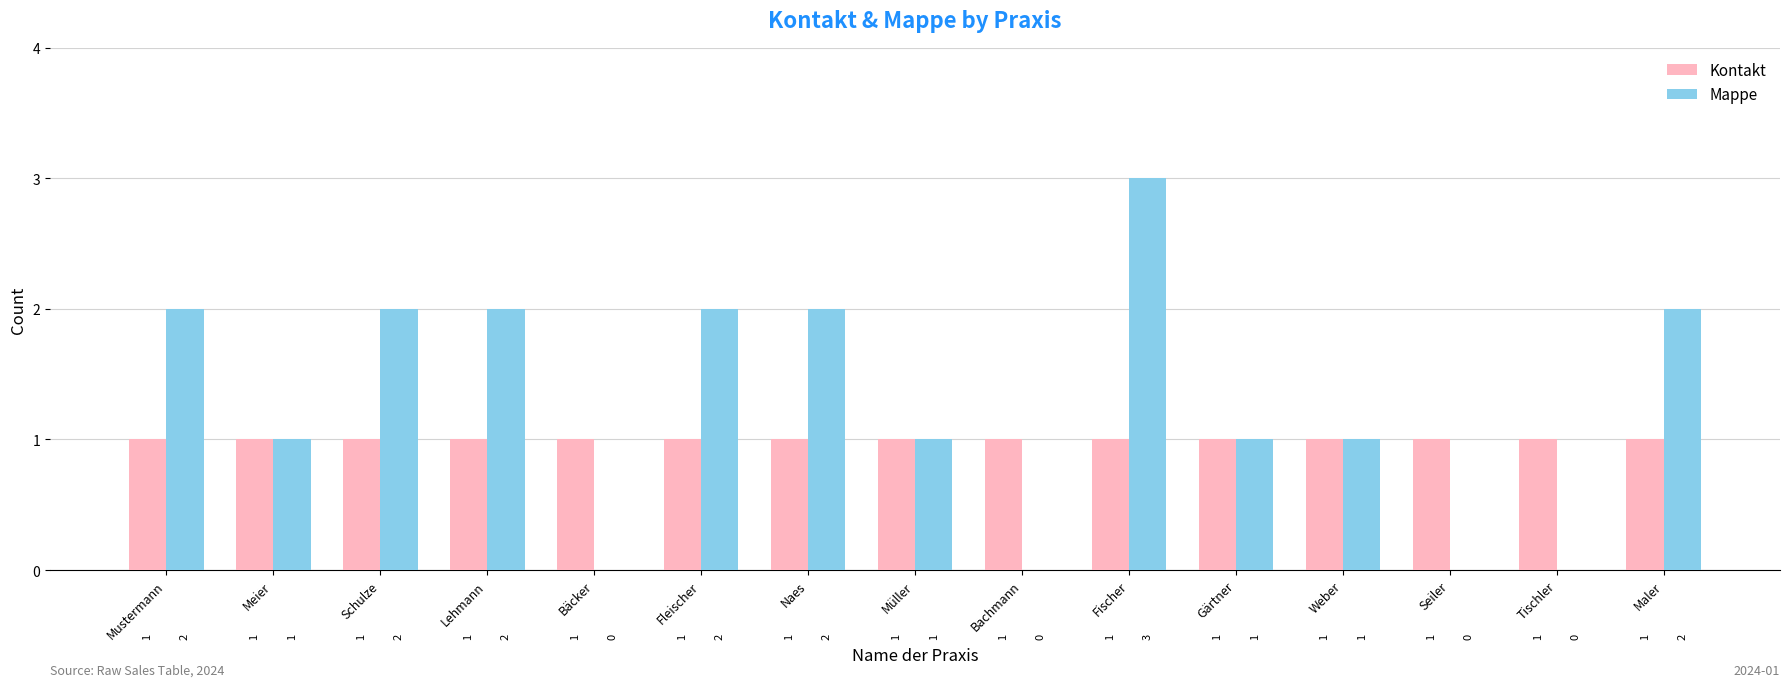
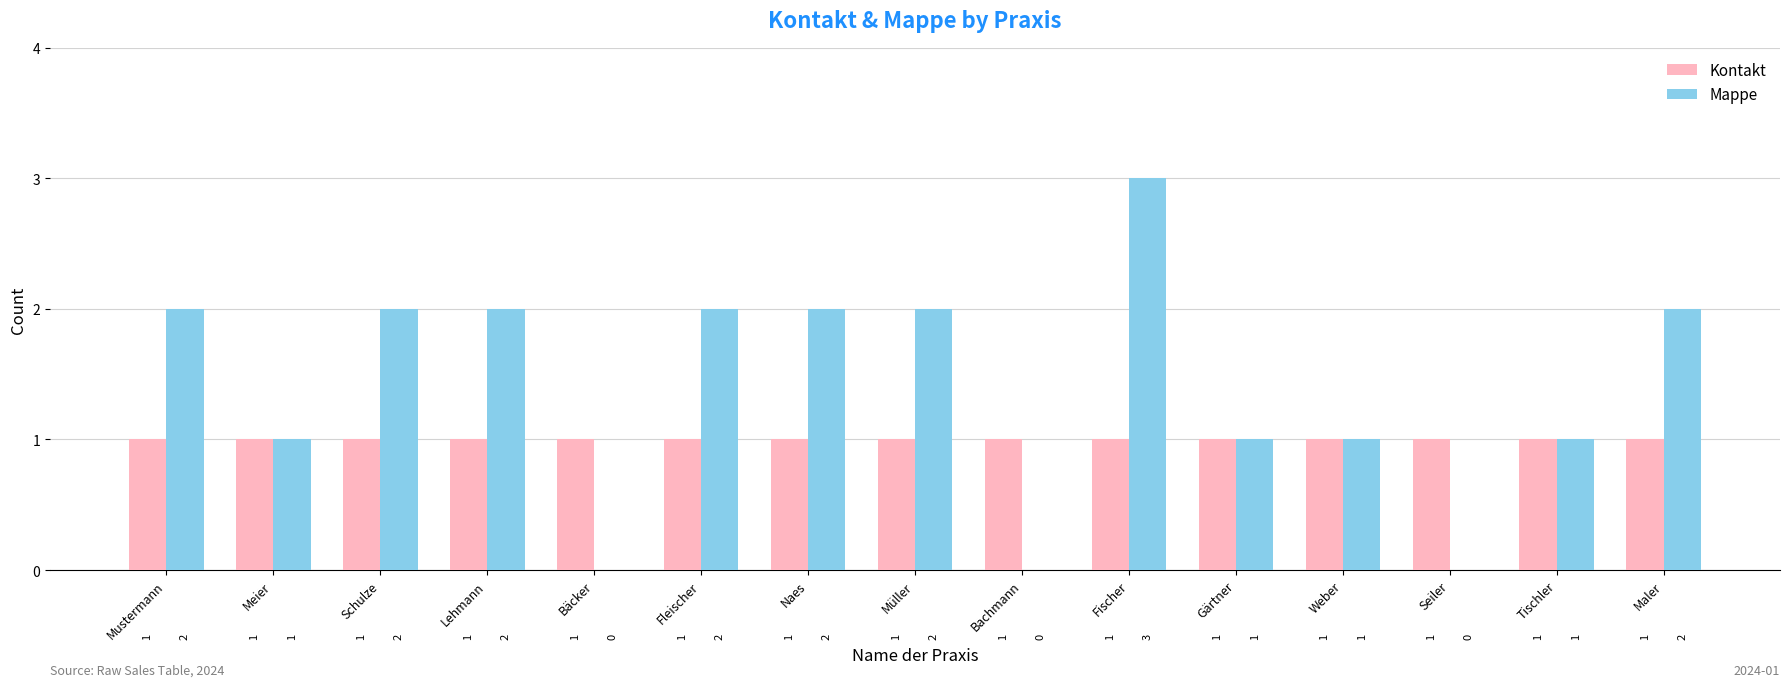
Mappe, Müller: 1 -> 2
Mappe, Tischler: 0 -> 1
